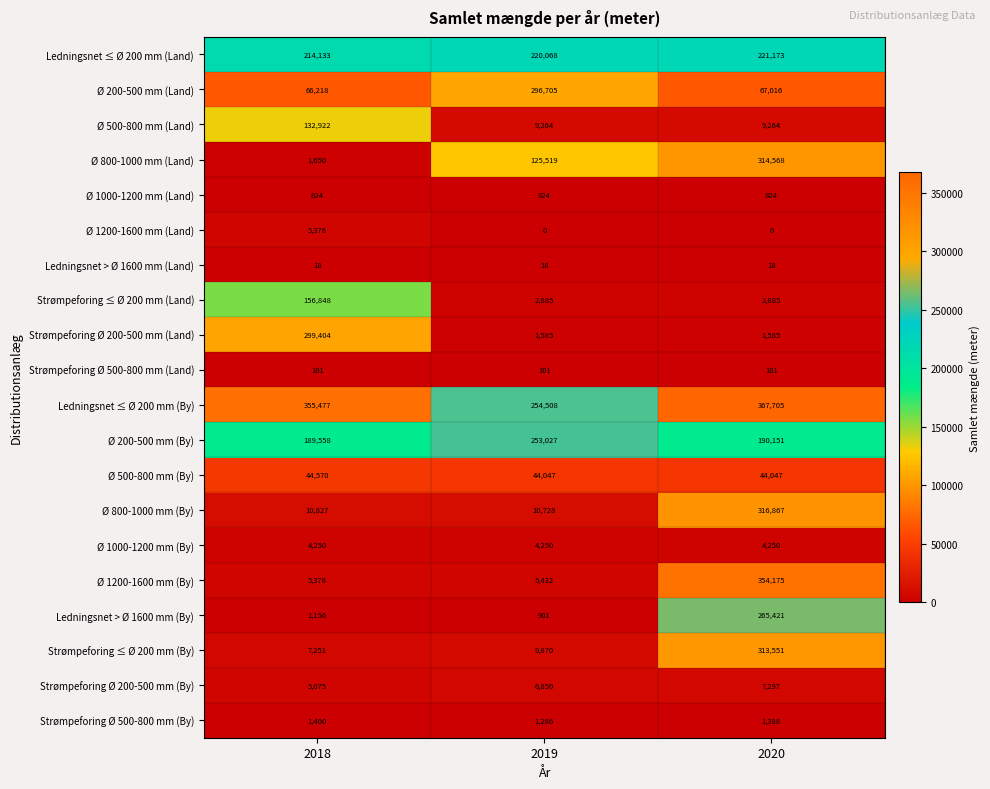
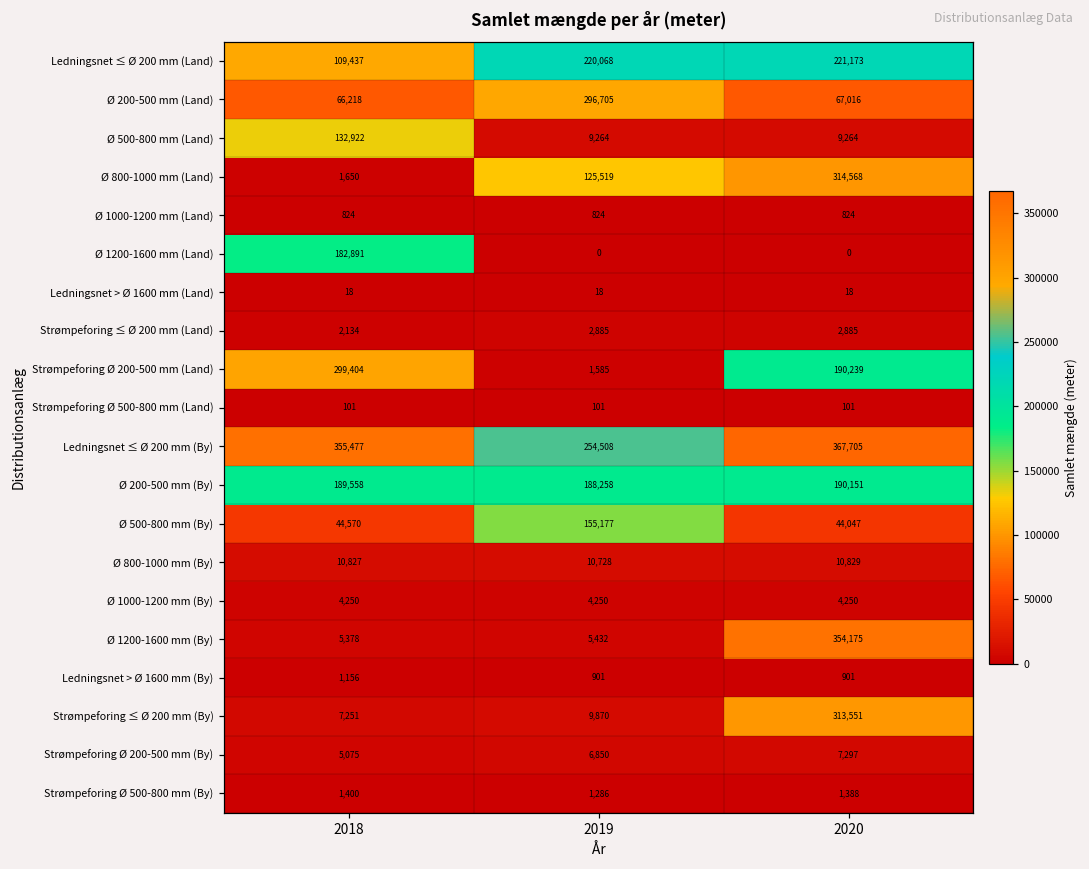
Ledningsnet ≤ Ø 200 mm (Land), 2018: 214,133 -> 109,437
Ø 1200-1600 mm (Land), 2018: 5,378 -> 182,891
Strømpeforing ≤ Ø 200 mm (Land), 2018: 156,848 -> 2,134
Strømpeforing Ø 200-500 mm (Land), 2020: 1,585 -> 190,239
Ø 200-500 mm (By), 2019: 253,027 -> 188,258
Ø 500-800 mm (By), 2019: 44,047 -> 155,177
Ø 800-1000 mm (By), 2020: 316,867 -> 10,829
Ledningsnet > Ø 1600 mm (By), 2020: 265,421 -> 901
